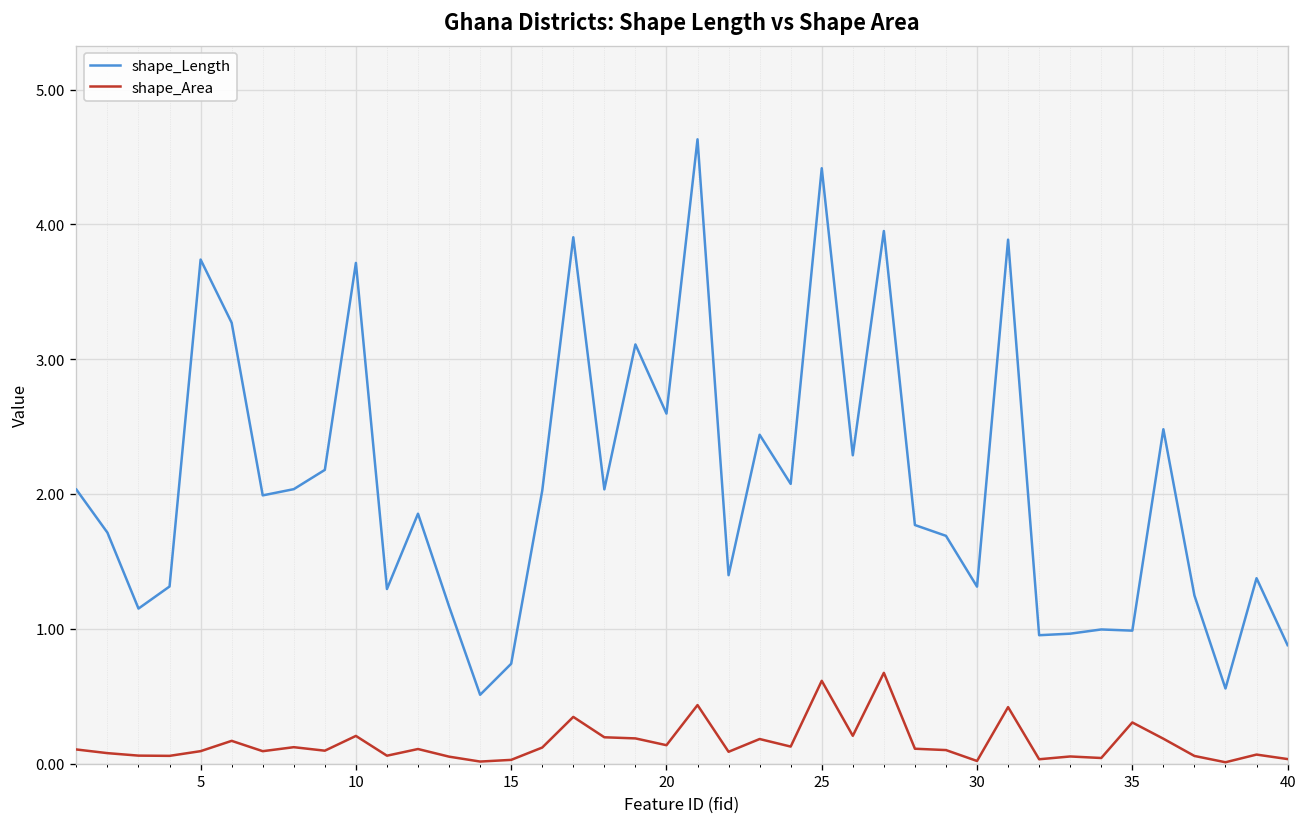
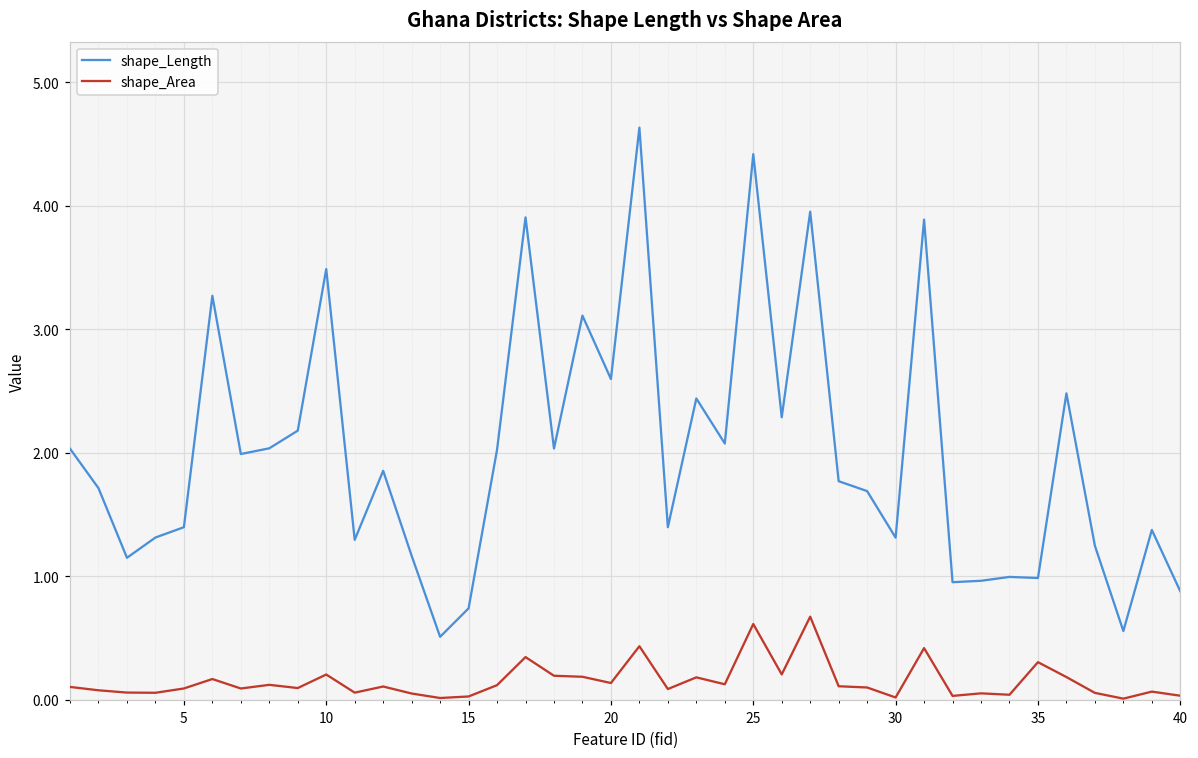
shape_Length, 5: 3.74 -> 1.40
shape_Length, 10: 3.71 -> 3.49
